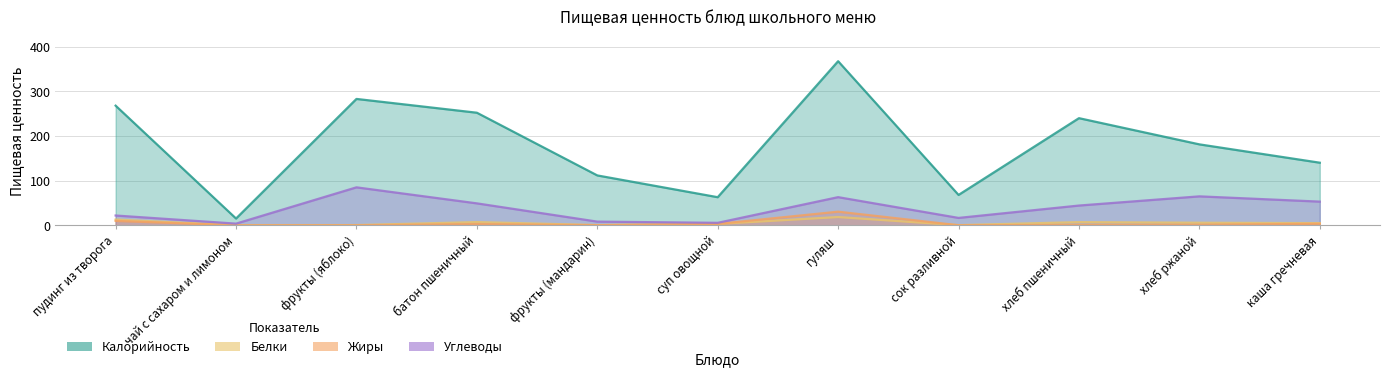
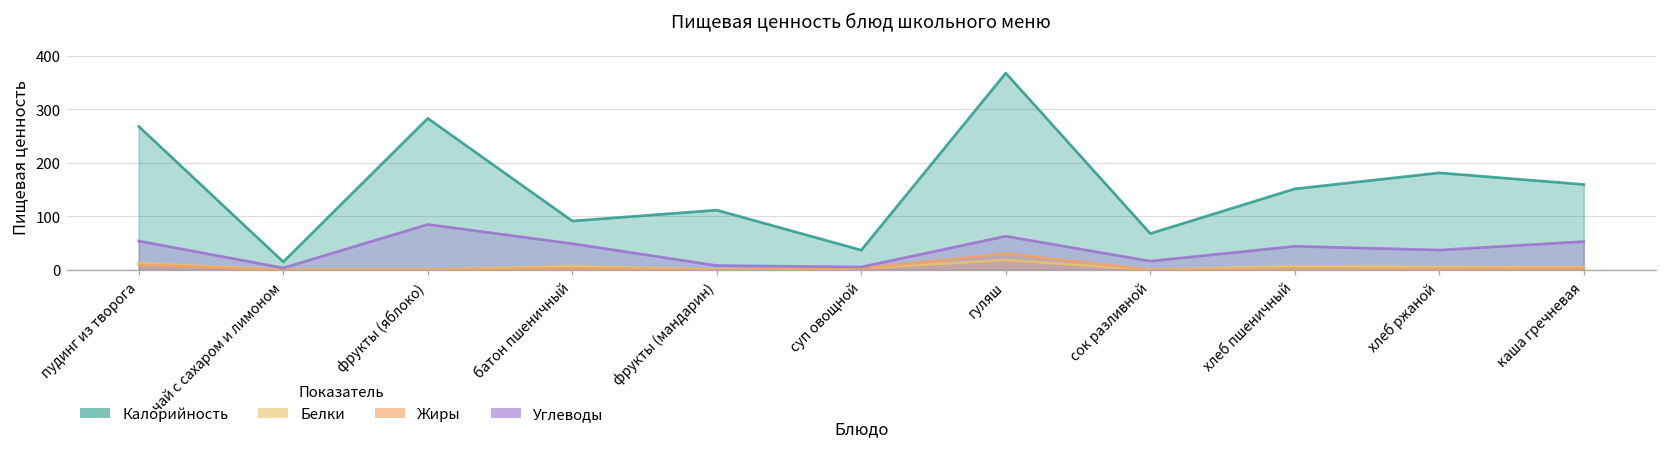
Углеводы, пудинг из творога: 20 -> 50
Калорийность, батон пшеничный: 250 -> 90
Калорийность, суп овощной: 60 -> 40
Калорийность, хлеб пшеничный: 240 -> 150
Углеводы, хлеб ржаной: 60 -> 40
Калорийность, каша гречневая: 140 -> 160
